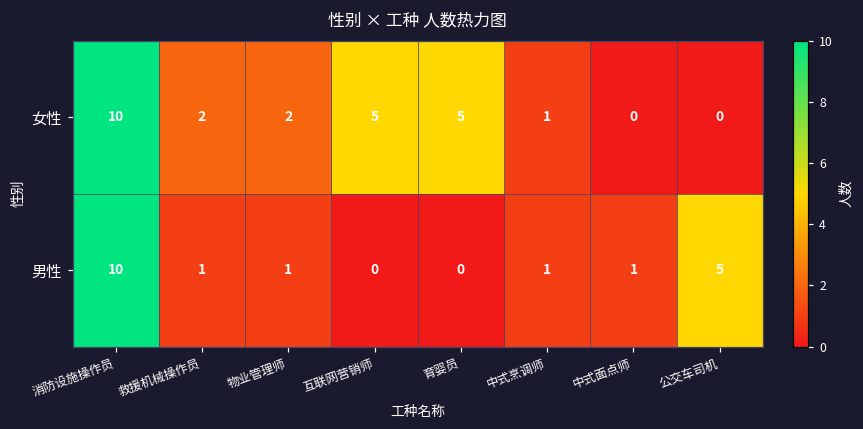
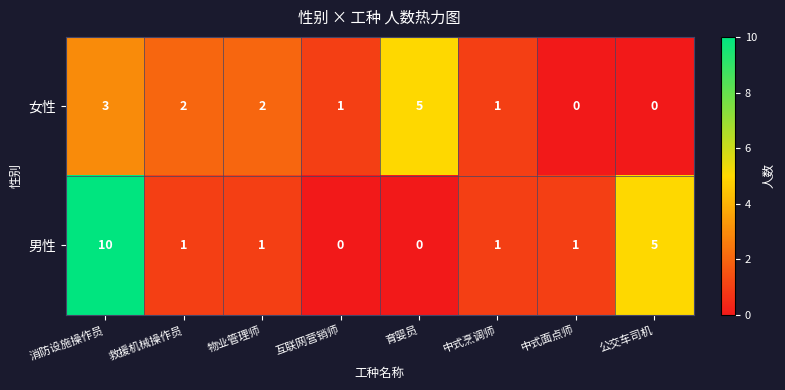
女性, 消防设施操作员: 10 -> 3
女性, 互联网营销师: 5 -> 1
